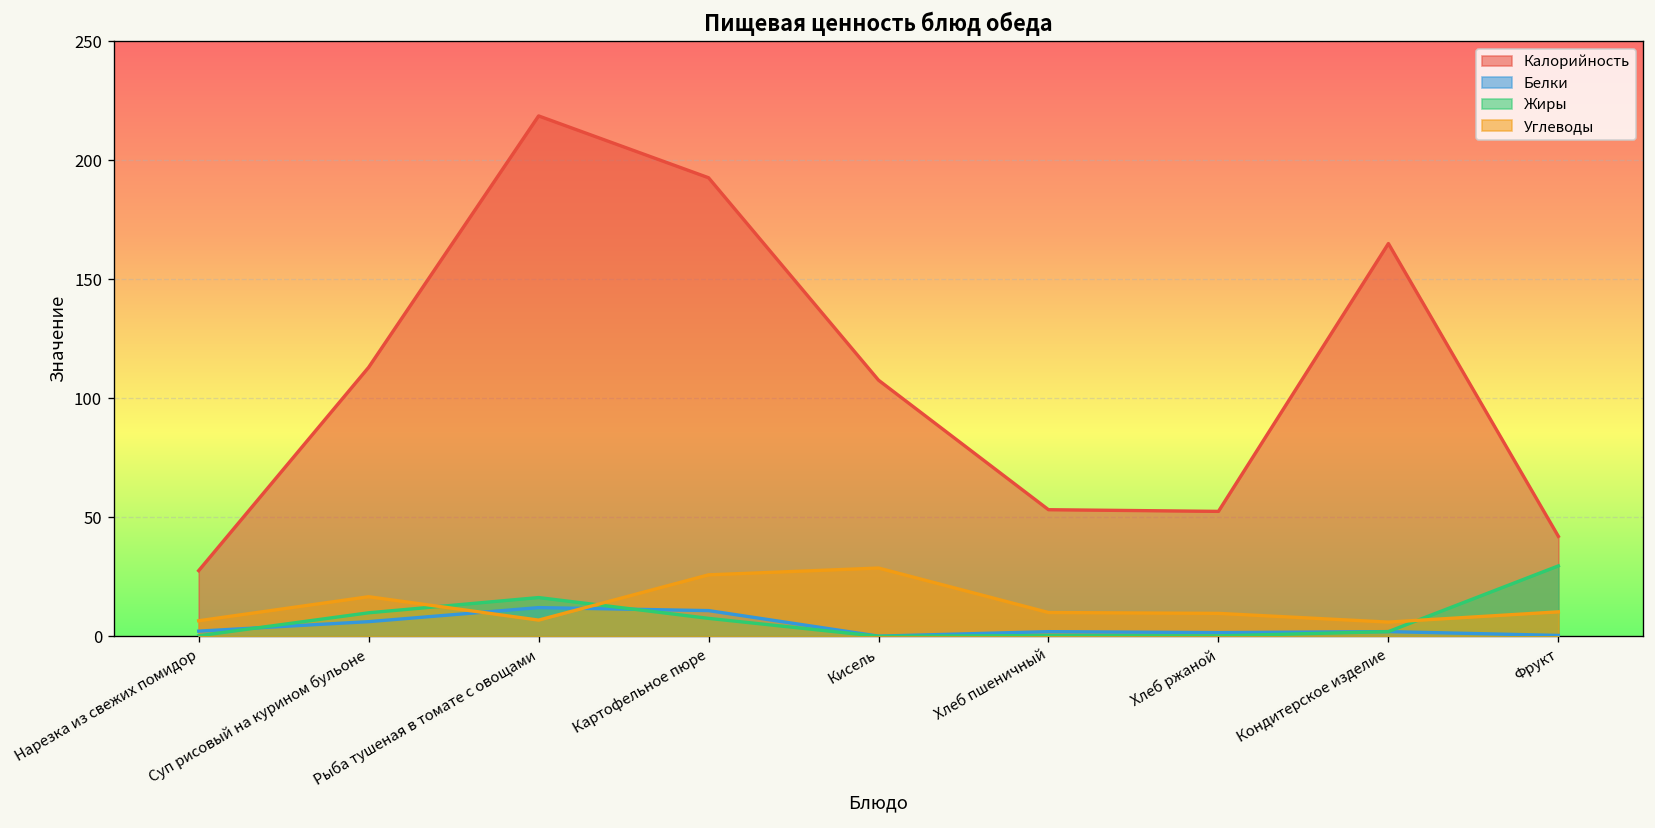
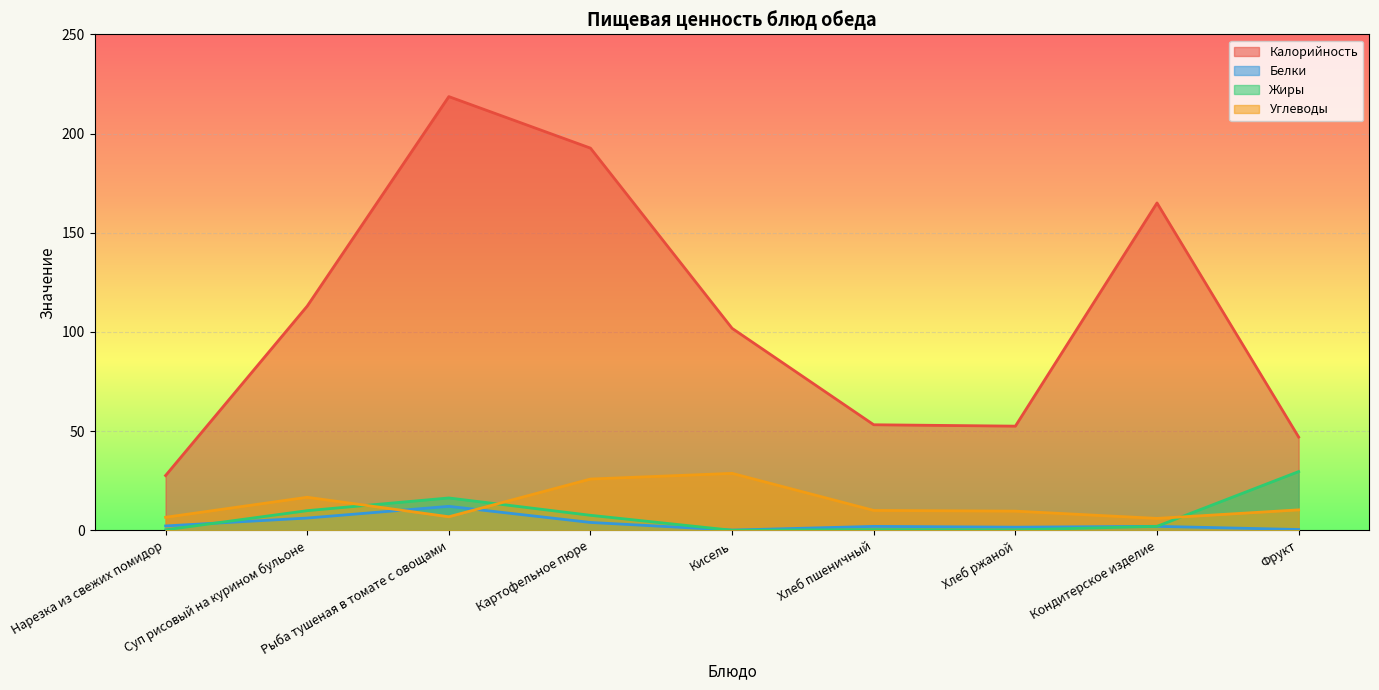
Белки, Картофельное пюре: 11 -> 4
Калорийность, Кисель: 108 -> 102
Калорийность, Фрукт: 42 -> 47
